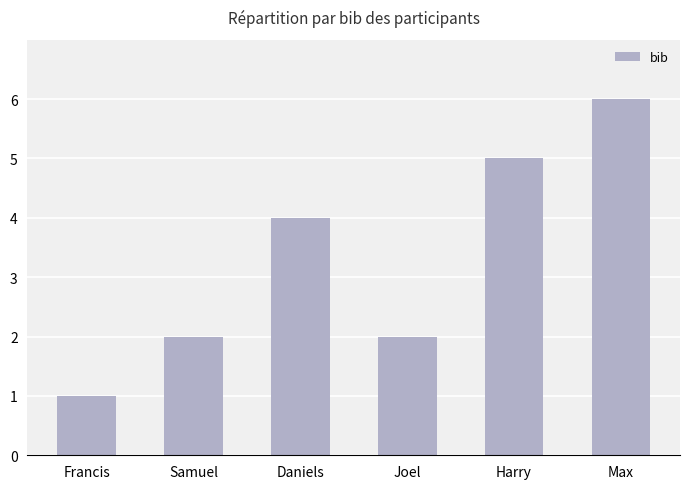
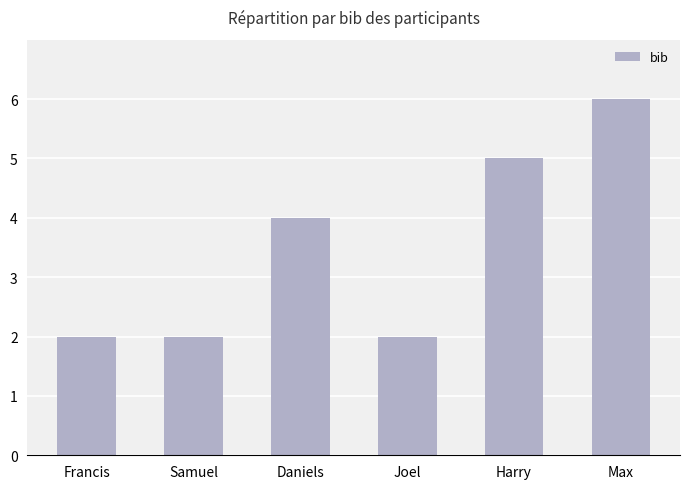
Francis: 1 -> 2
